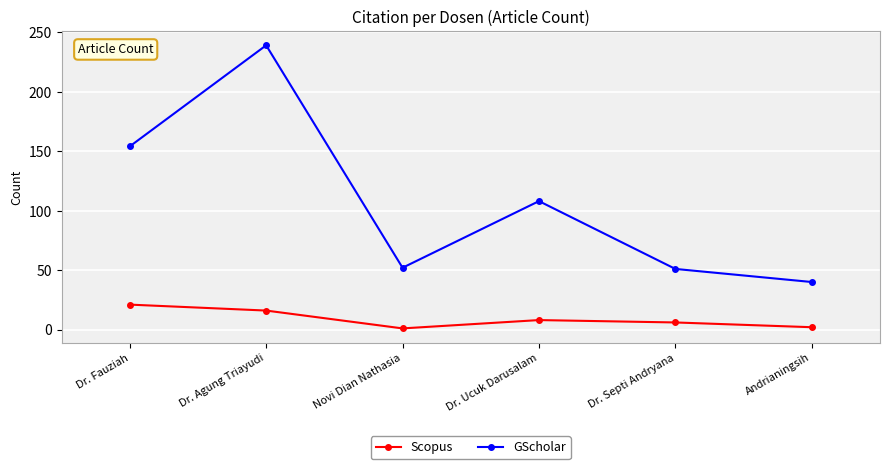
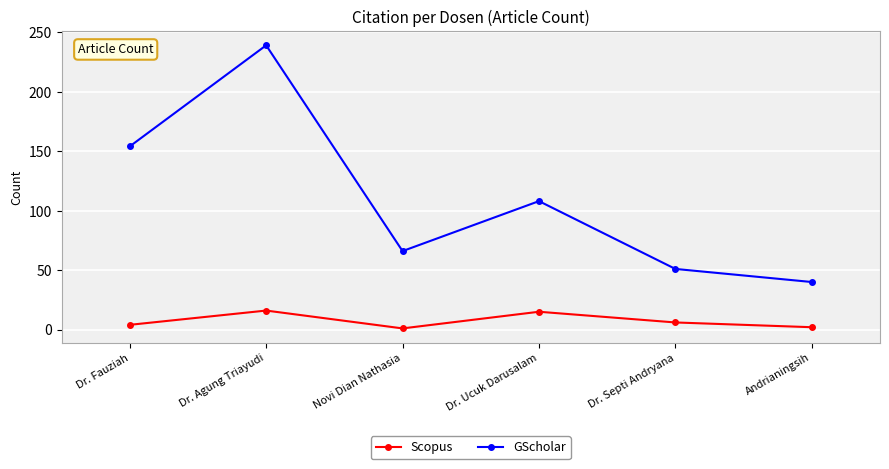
Scopus, Dr. Fauziah: 21 -> 4
GScholar, Novi Dian Nathasia: 52 -> 66
Scopus, Dr. Ucuk Darusalam: 8 -> 15
